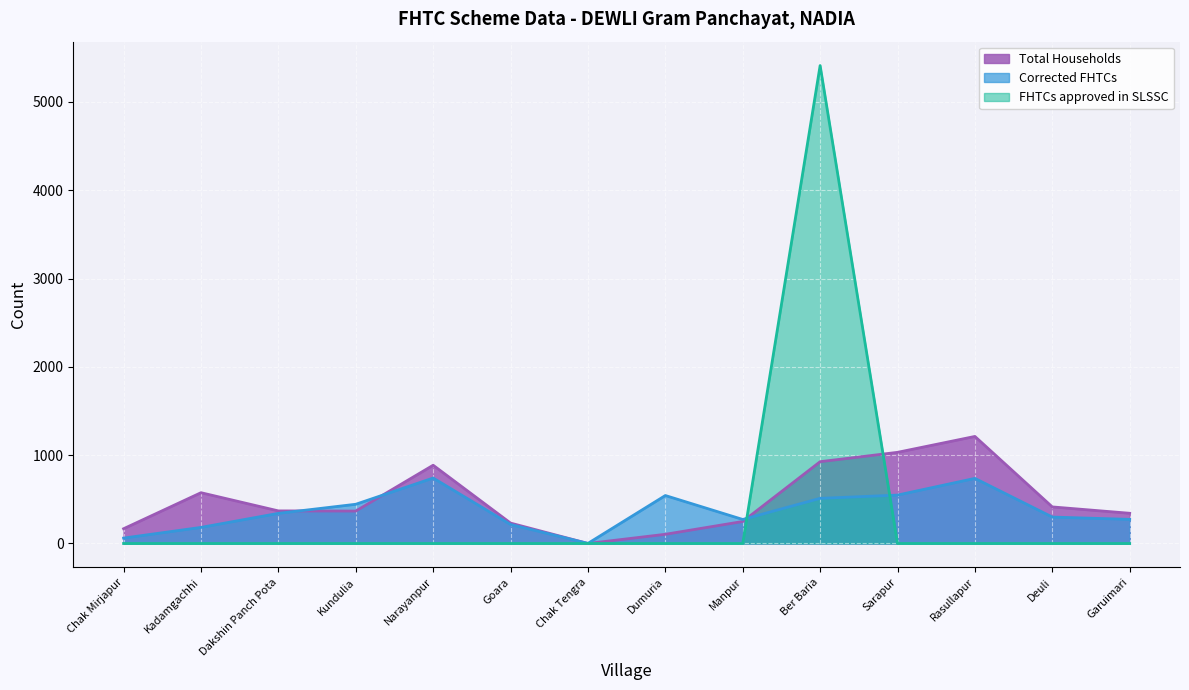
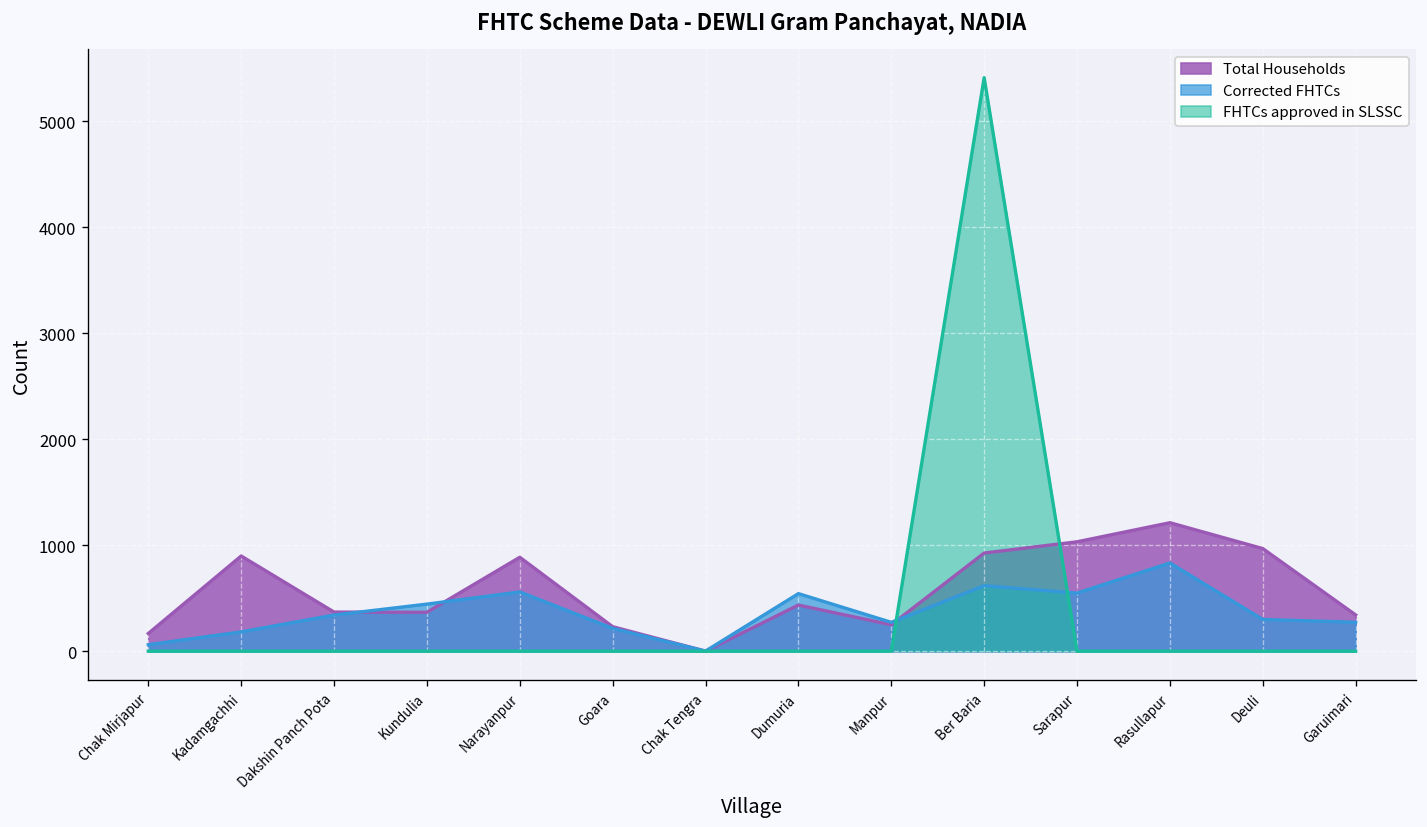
Total Households, Kadamgachhi: 600 -> 900
Corrected FHTCs, Narayanpur: 700 -> 600
Total Households, Dumuria: 100 -> 400
Corrected FHTCs, Ber Baria: 500 -> 600
Corrected FHTCs, Rasullapur: 700 -> 800
Total Households, Deuli: 400 -> 1000
